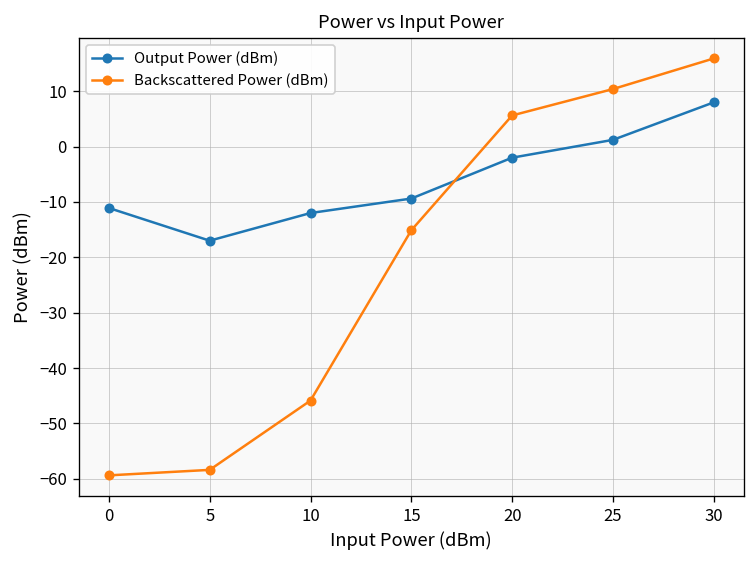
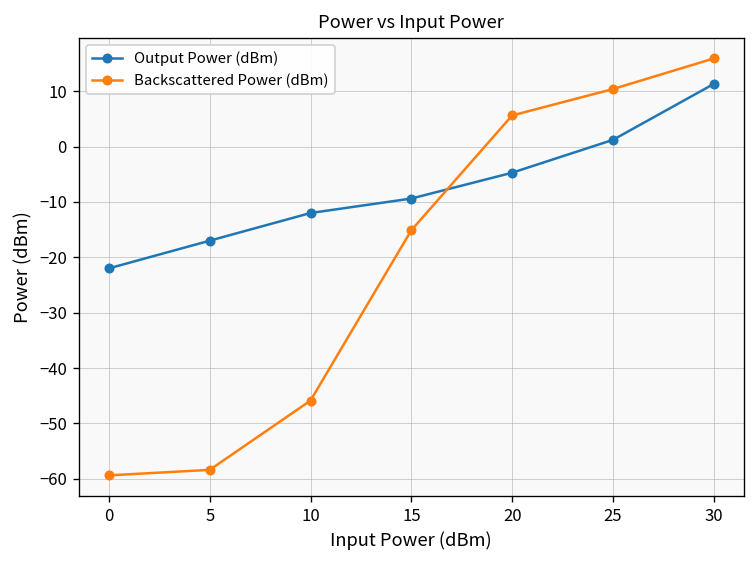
Output Power (dBm), 0: -11 -> -22
Output Power (dBm), 20: -2 -> -5
Output Power (dBm), 30: 8 -> 11
